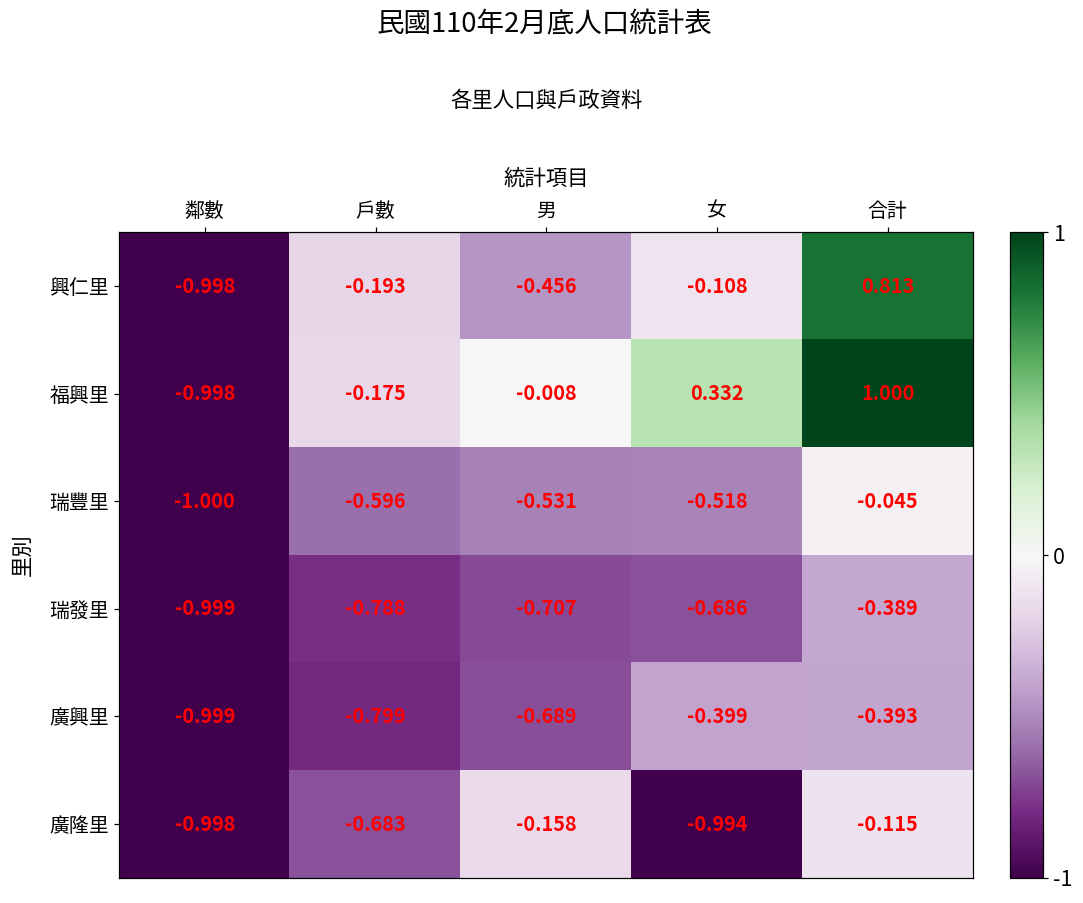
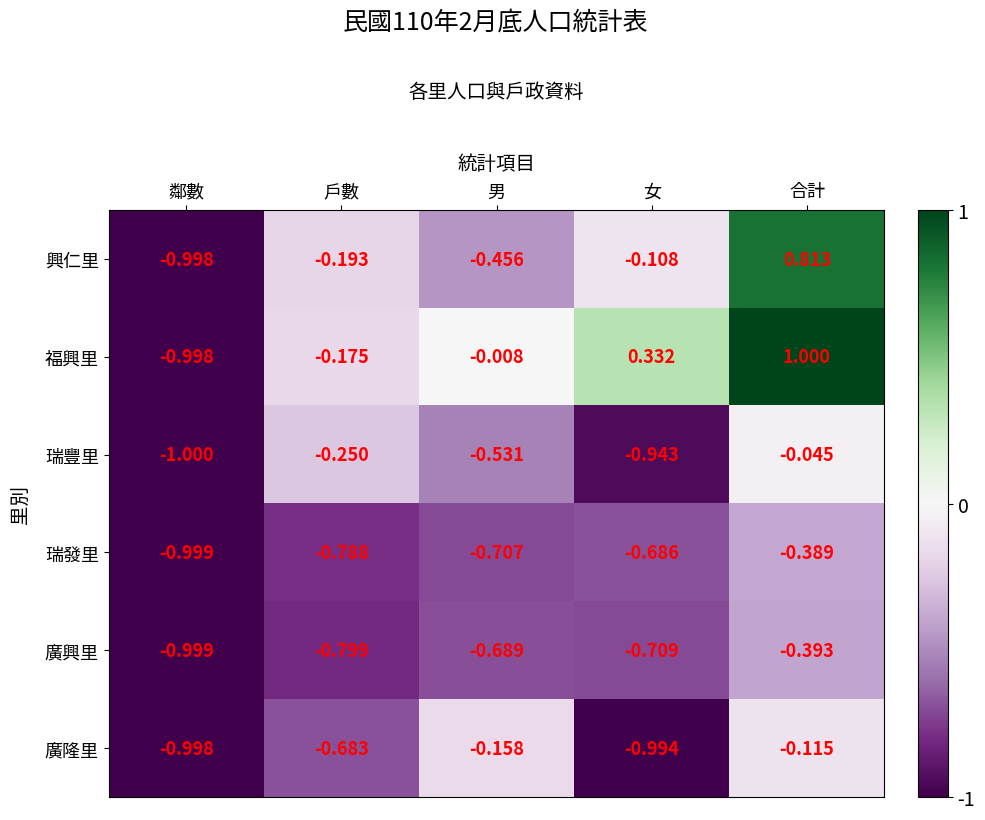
瑞豐里, 戶數: -0.596 -> -0.250
瑞豐里, 女: -0.518 -> -0.943
廣興里, 女: -0.399 -> -0.709
